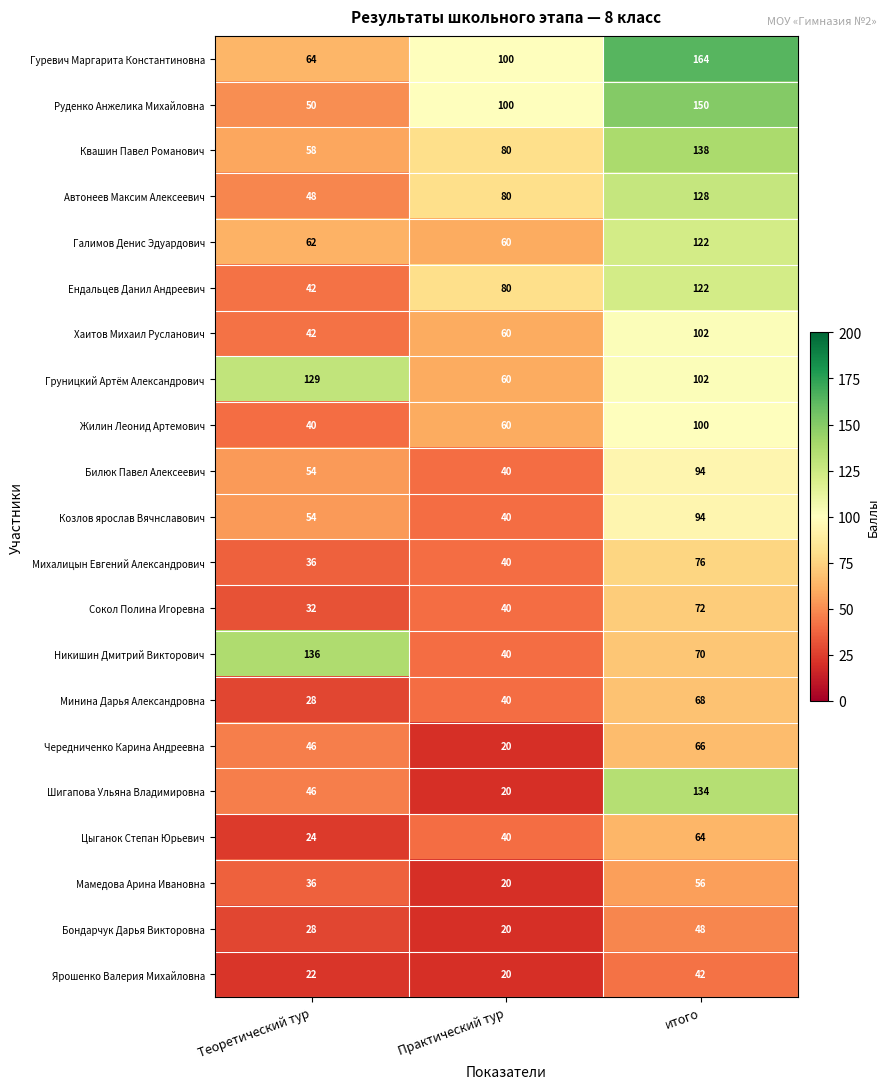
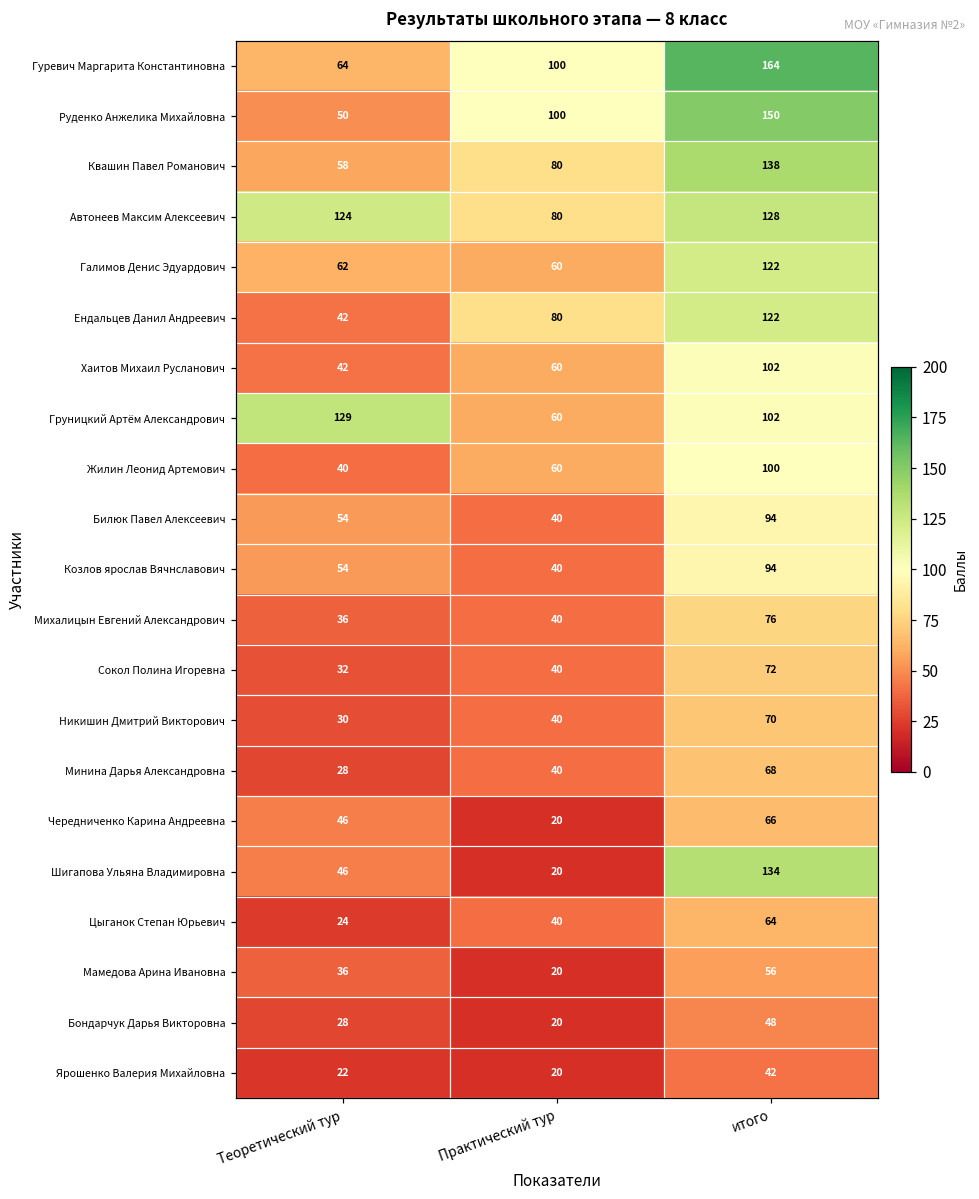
Автонеев Максим Алексеевич, Теоретический тур: 48 -> 124
Никишин Дмитрий Викторович, Теоретический тур: 136 -> 30
